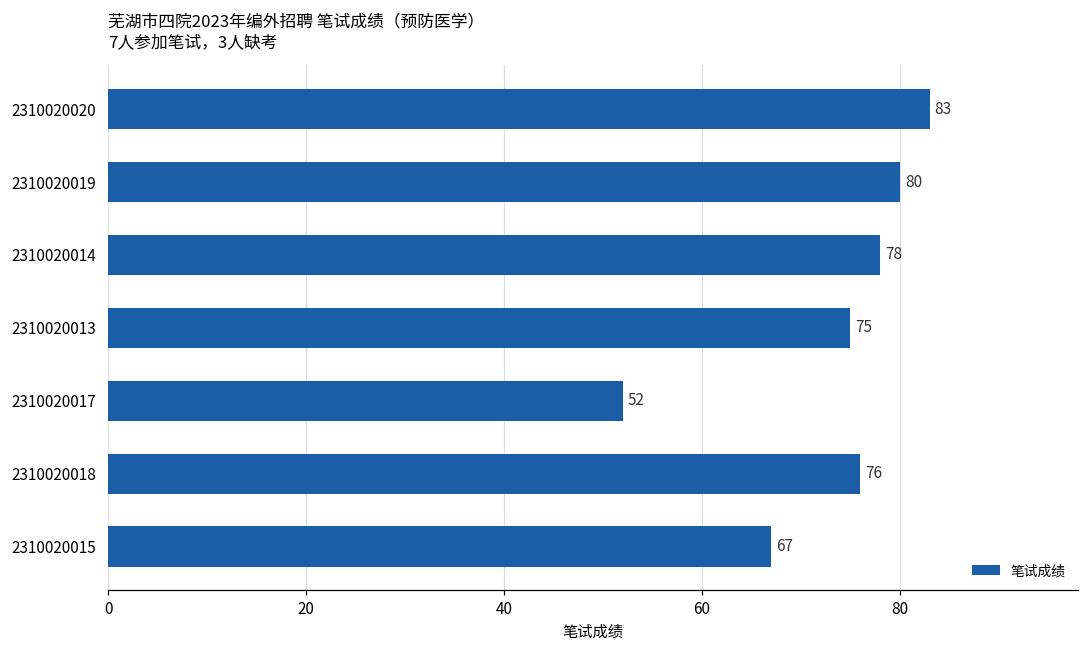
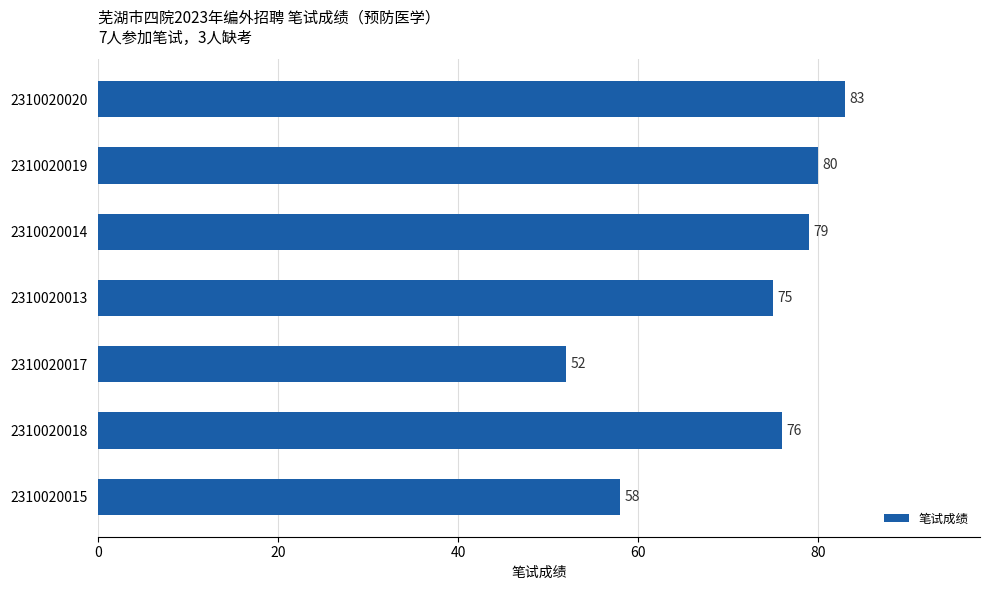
2310020014: 78 -> 79
2310020015: 67 -> 58
